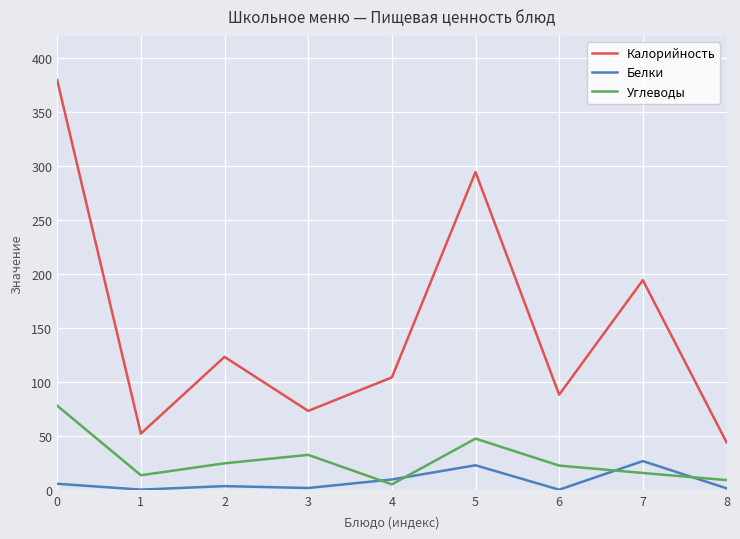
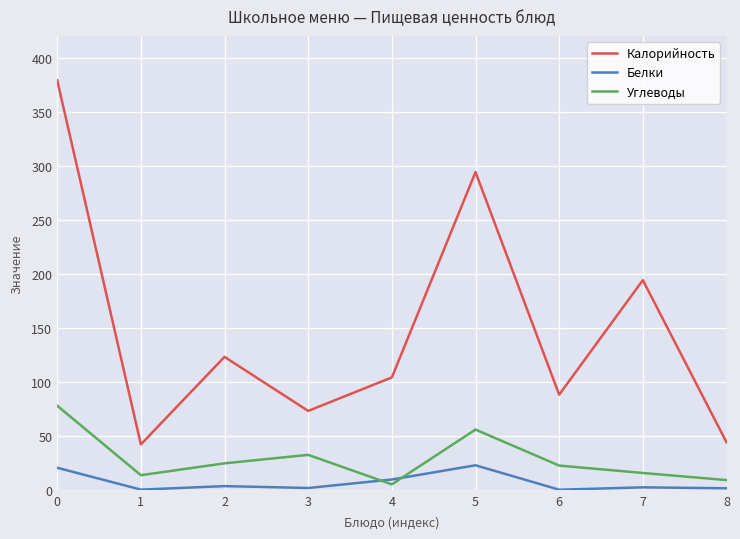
Белки, 0: 6 -> 20
Калорийность, 1: 52 -> 42
Углеводы, 5: 47 -> 56
Белки, 7: 27 -> 2
